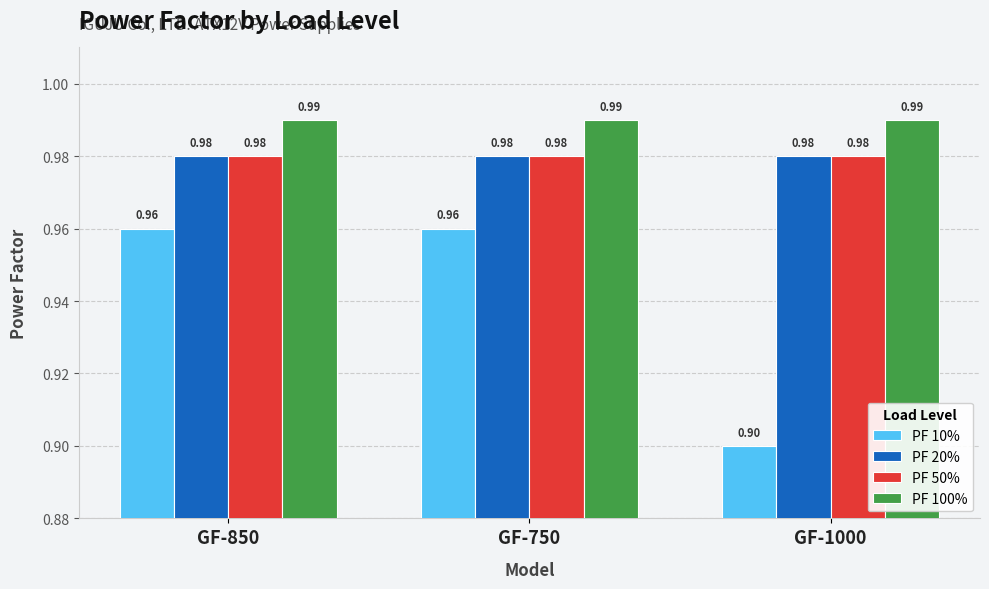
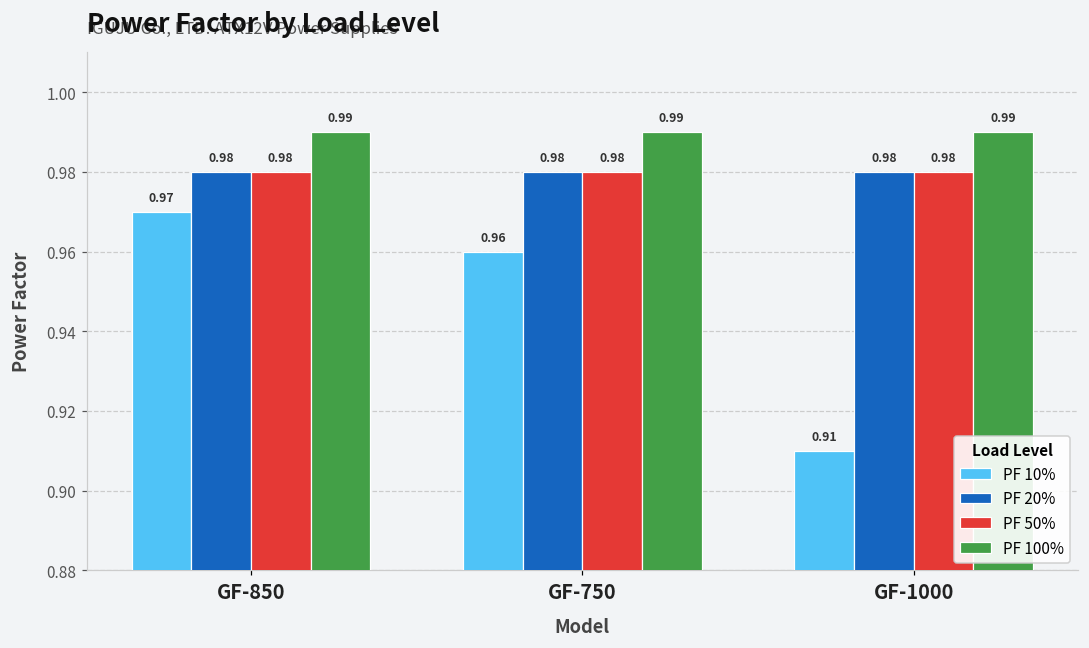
PF 10%, GF-850: 0.96 -> 0.97
PF 10%, GF-1000: 0.90 -> 0.91
